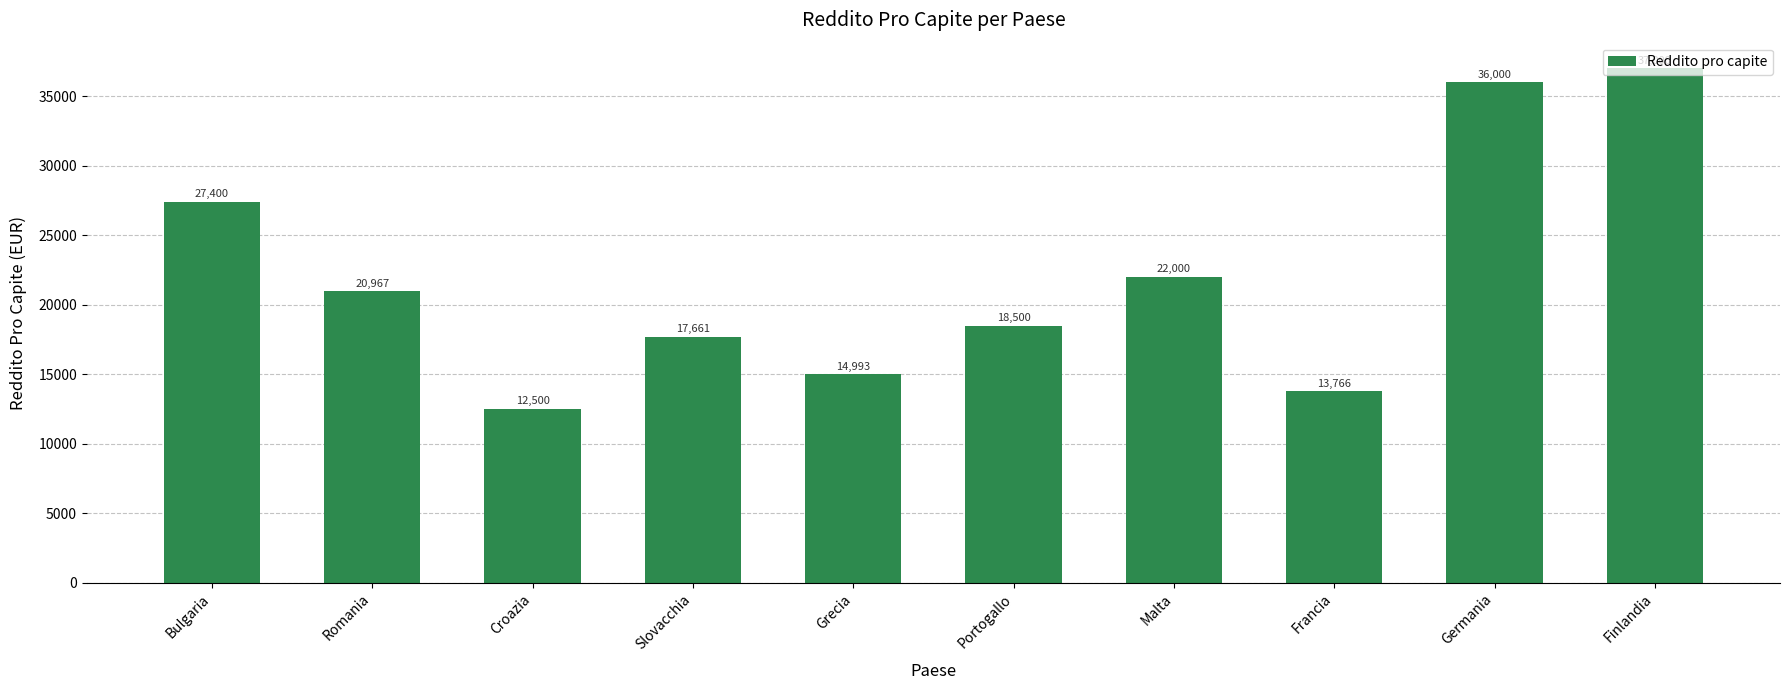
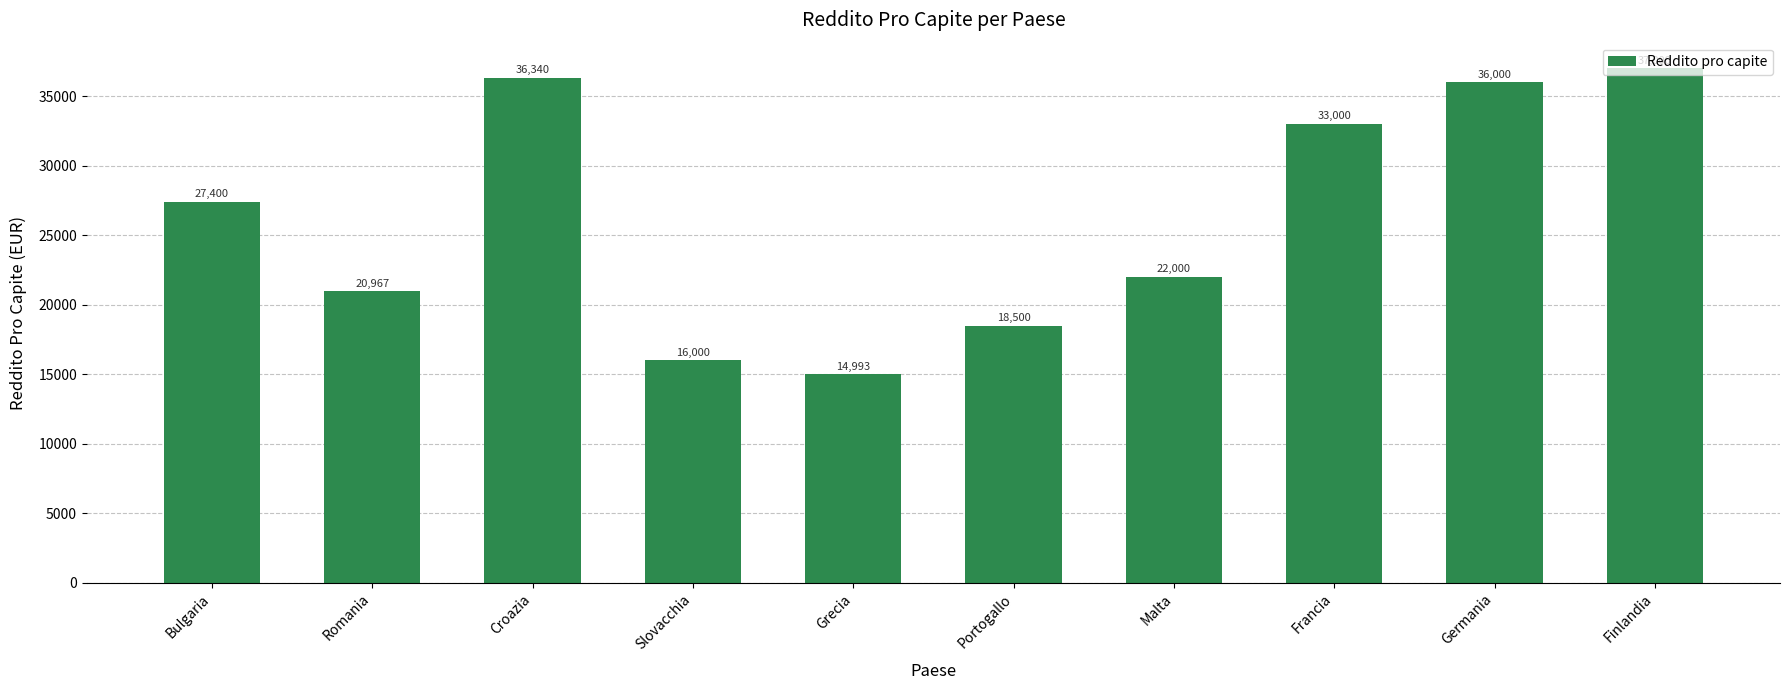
Croazia: 12,500 -> 36,340
Slovacchia: 17,661 -> 16,000
Francia: 13,766 -> 33,000
